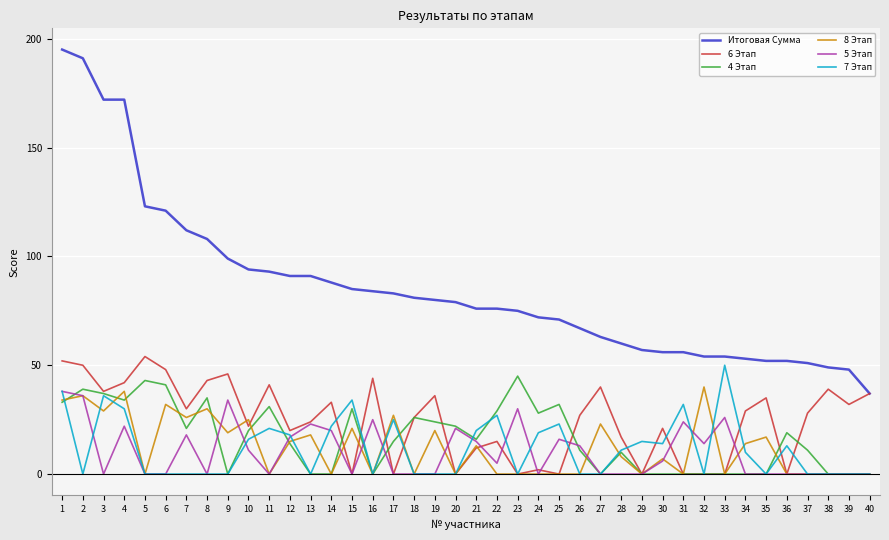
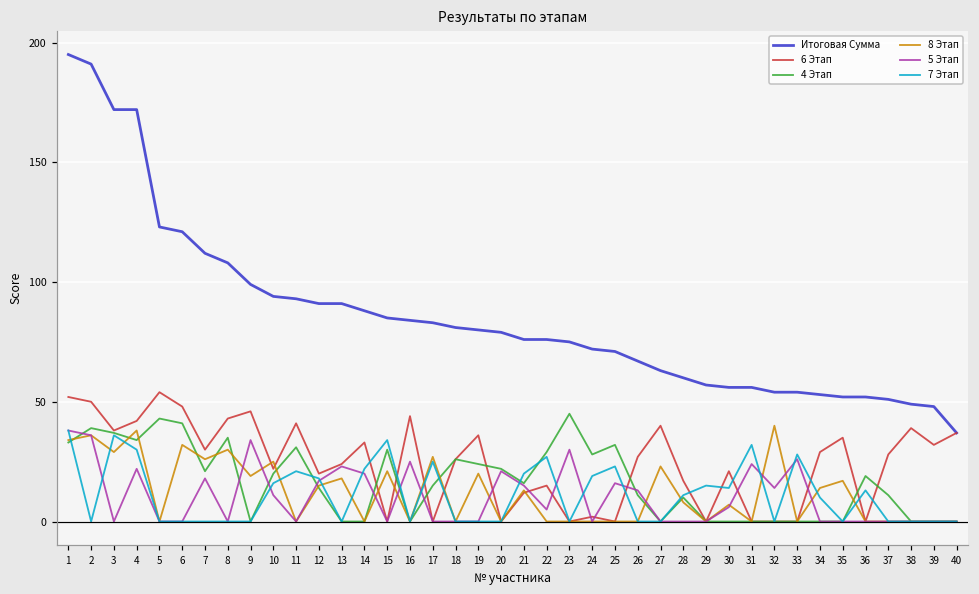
7 Этап, 33: 50 -> 28
